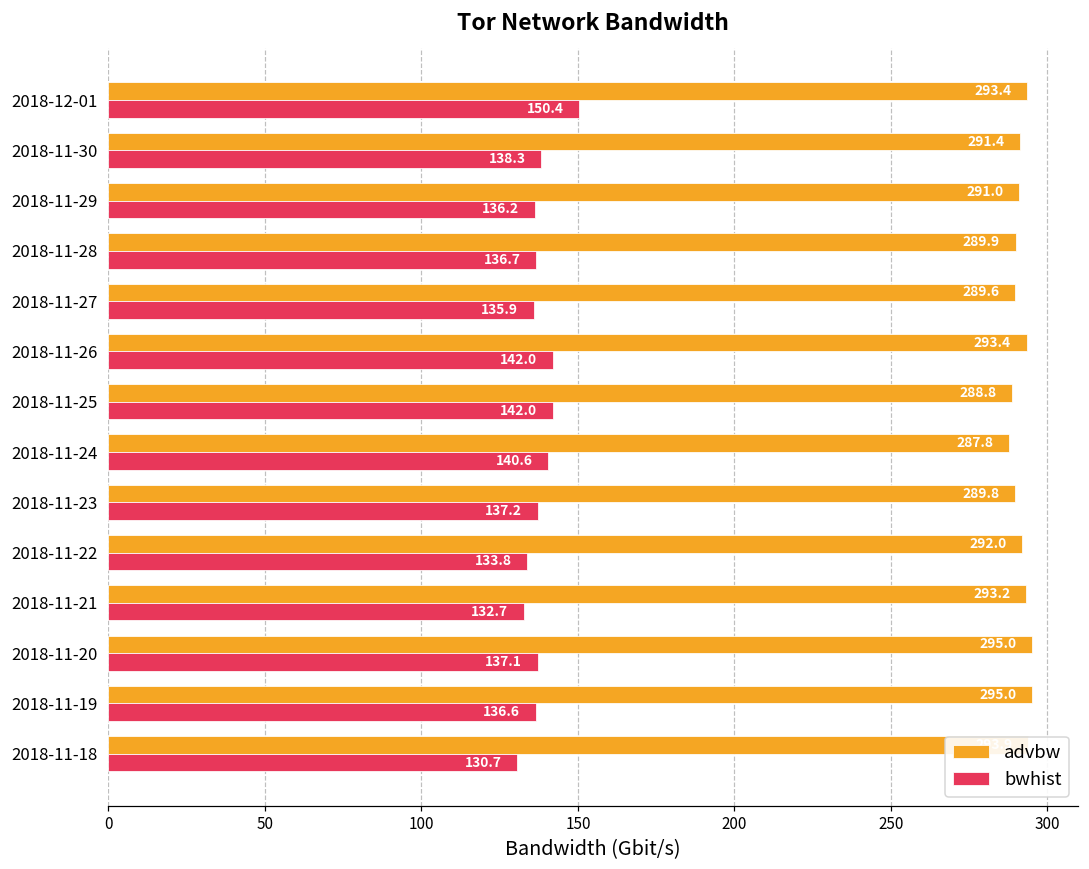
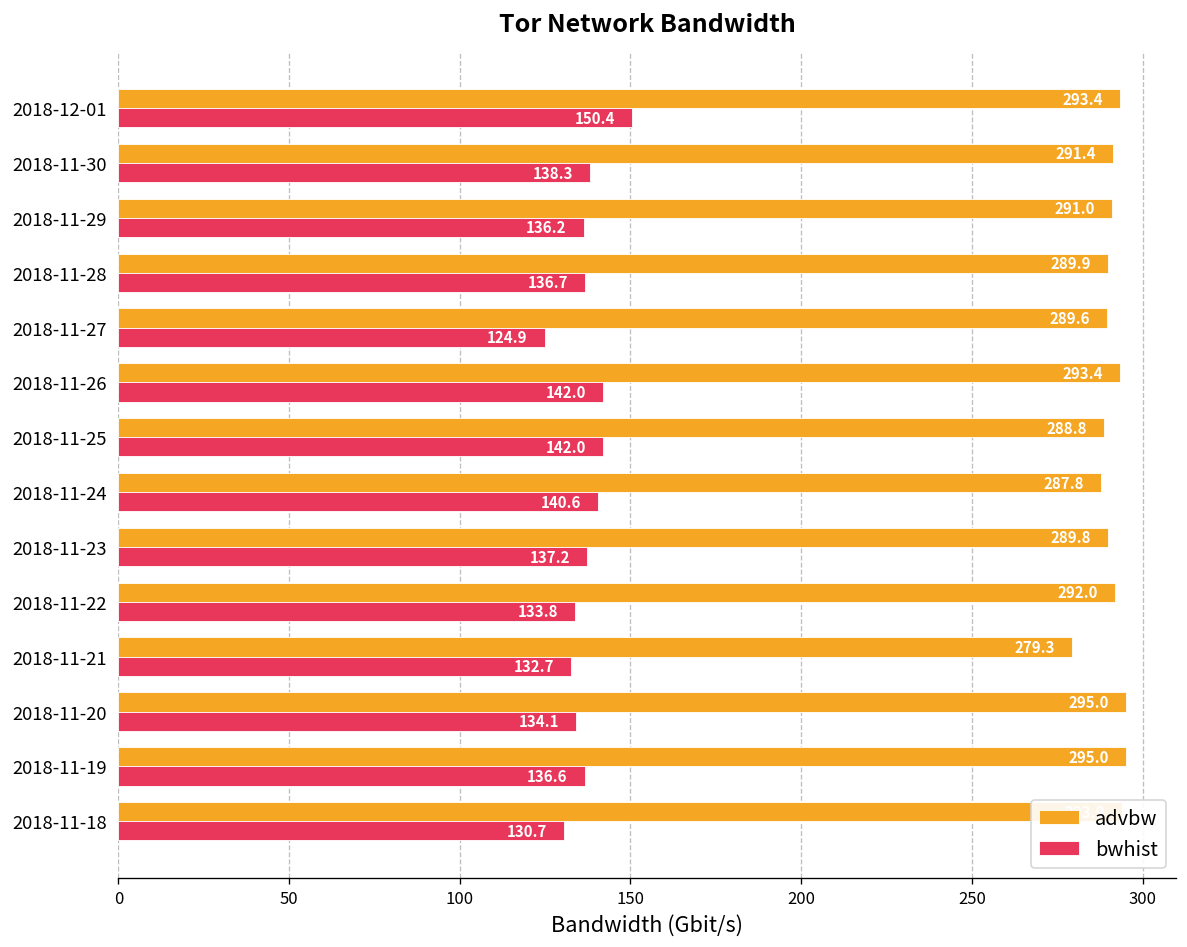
bwhist, 2018-11-27: 135.9 -> 124.9
advbw, 2018-11-21: 293.2 -> 279.3
bwhist, 2018-11-20: 137.1 -> 134.1
